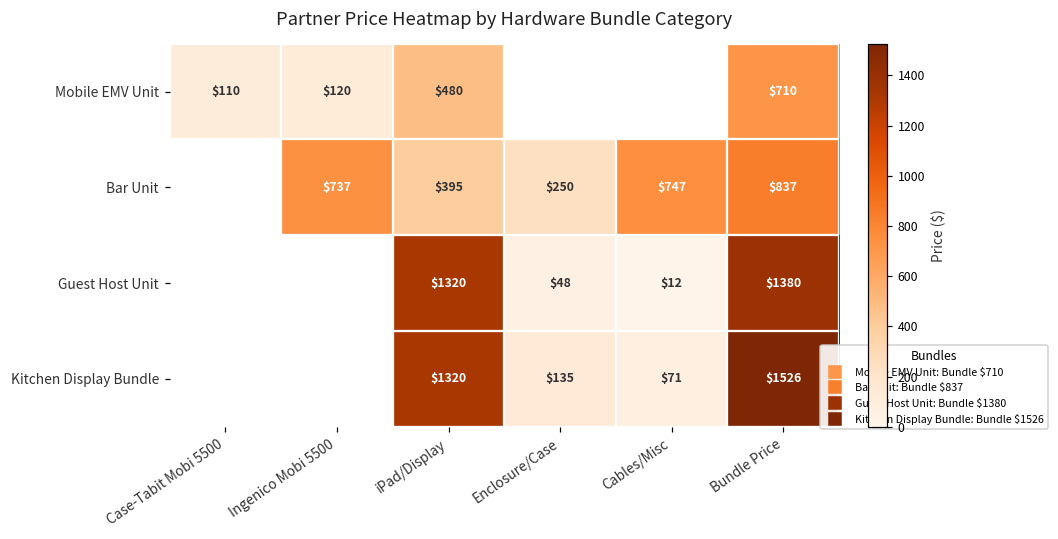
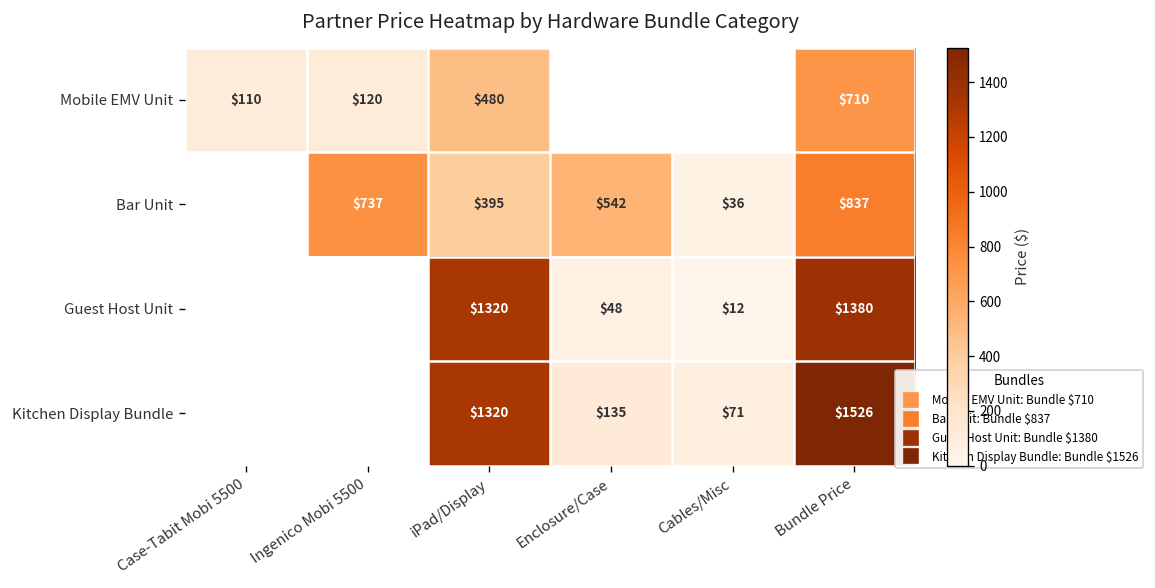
Bar Unit, Enclosure/Case: $250 -> $542
Bar Unit, Cables/Misc: $747 -> $36
